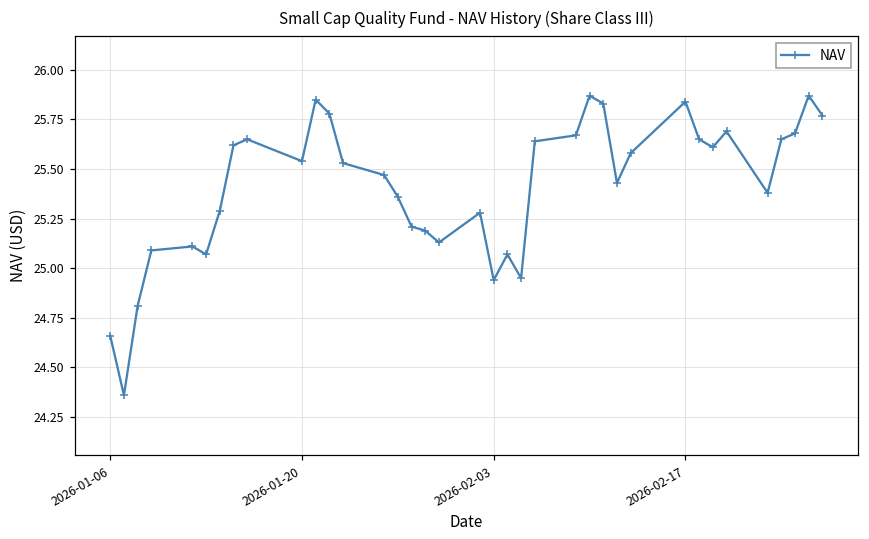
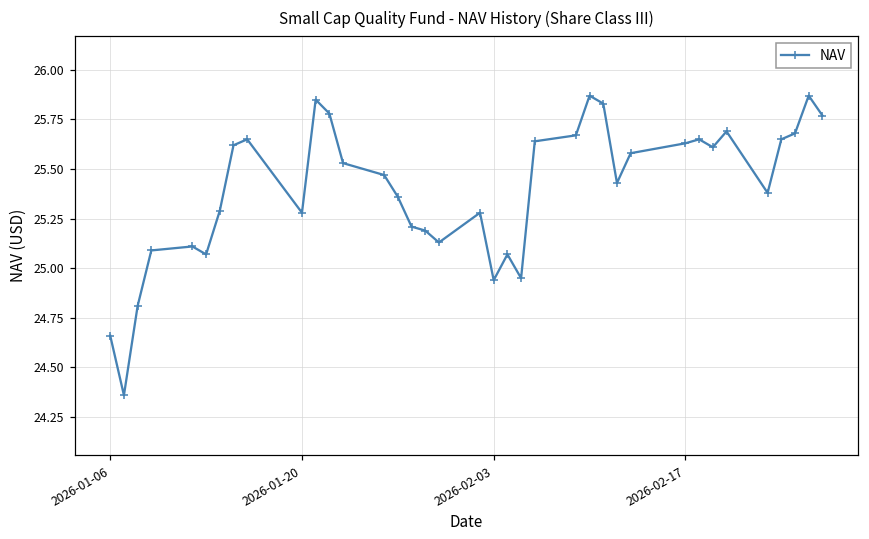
2026-01-20: 25.54 -> 25.28
2026-02-17: 25.84 -> 25.63
